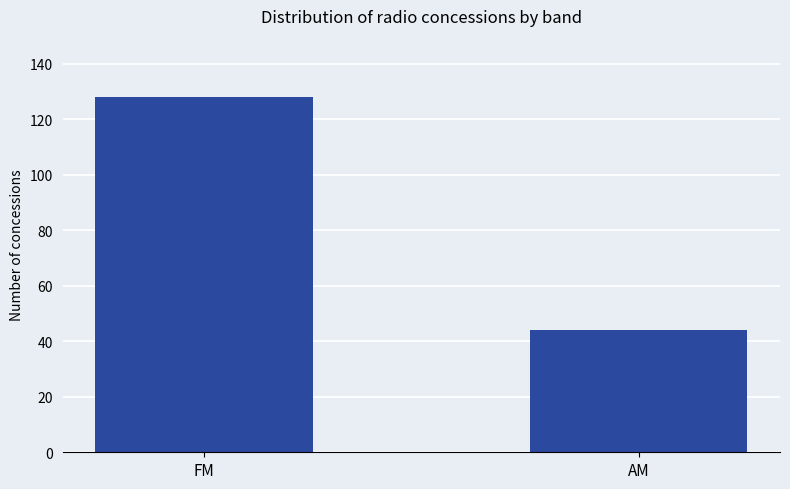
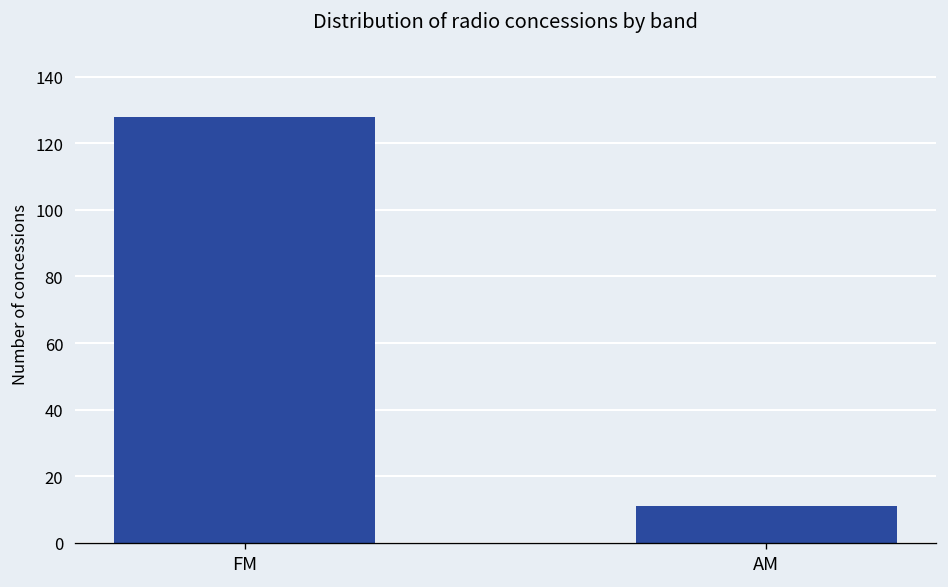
AM: 44 -> 11
